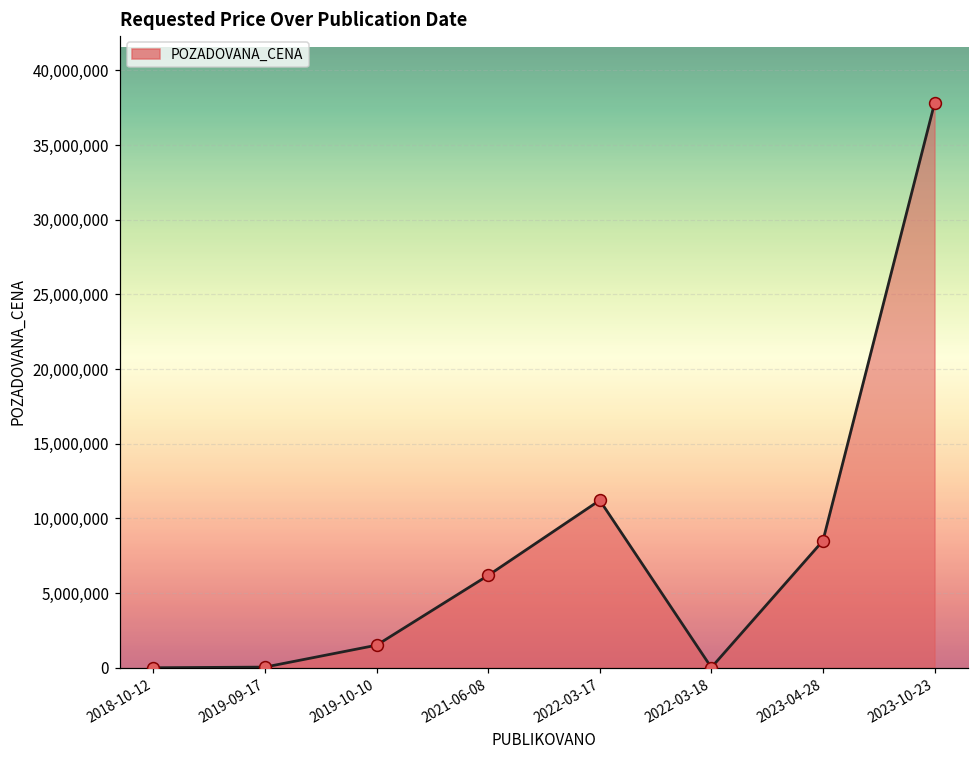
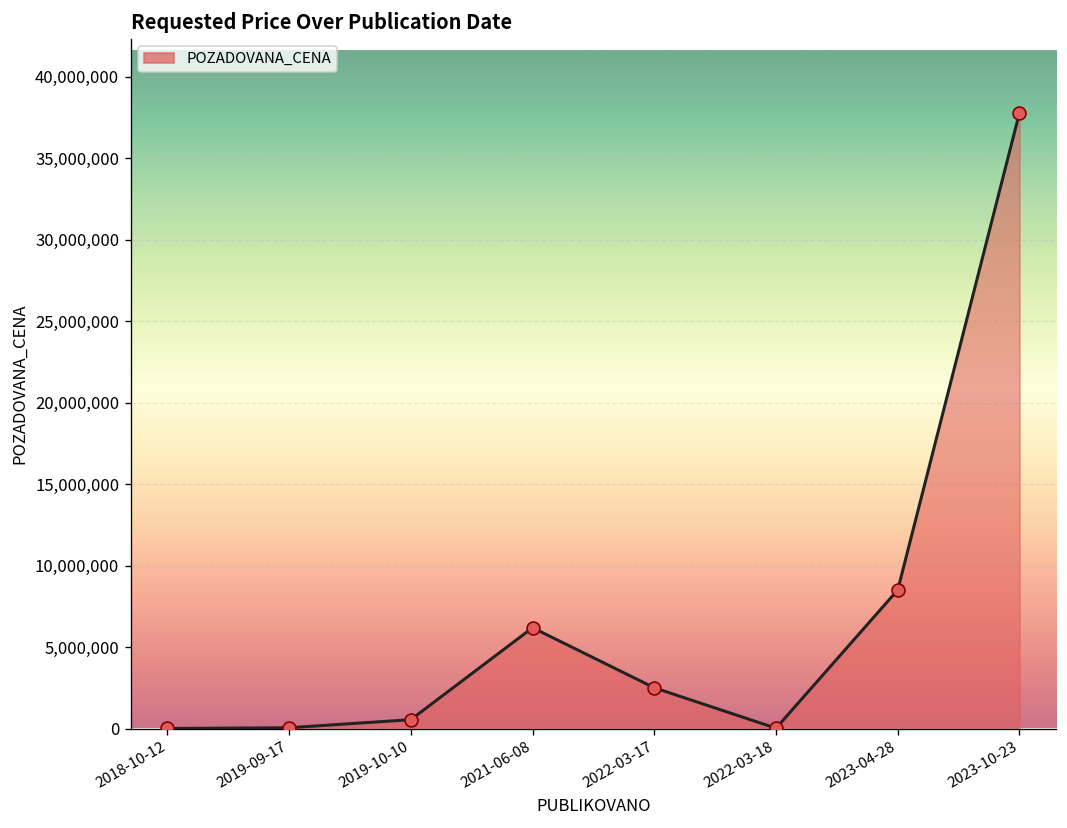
2019-10-10: 1,500,000 -> 500,000
2022-03-17: 11,200,000 -> 2,500,000
